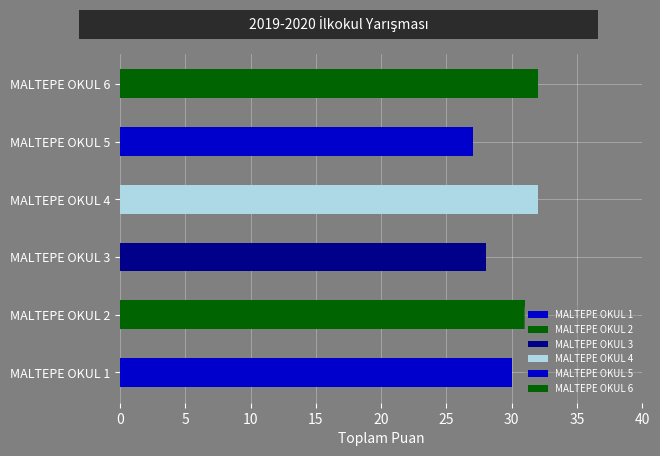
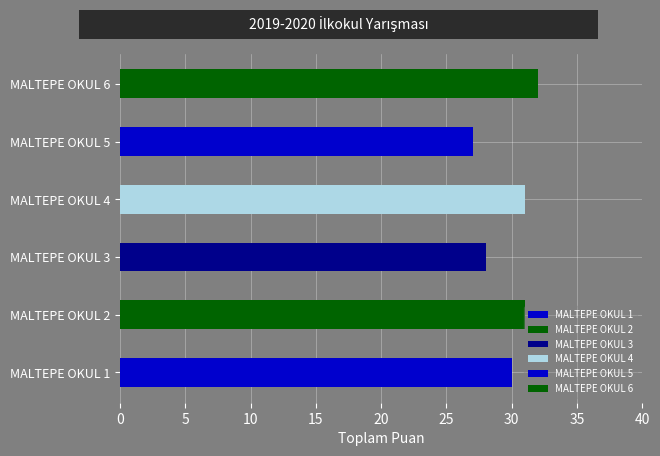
MALTEPE OKUL 4: 32 -> 31
